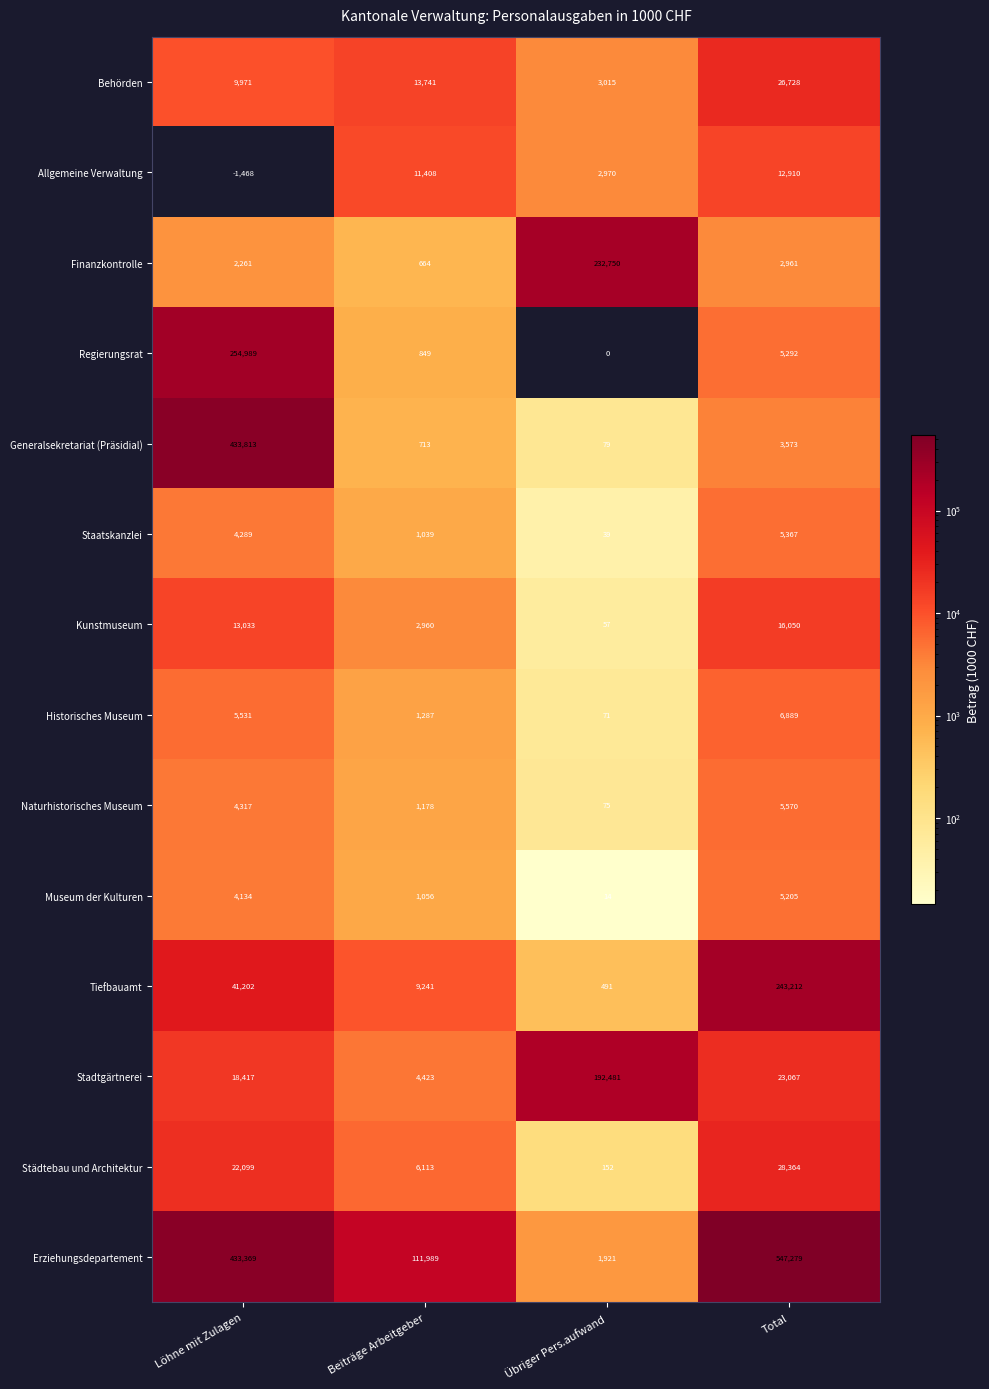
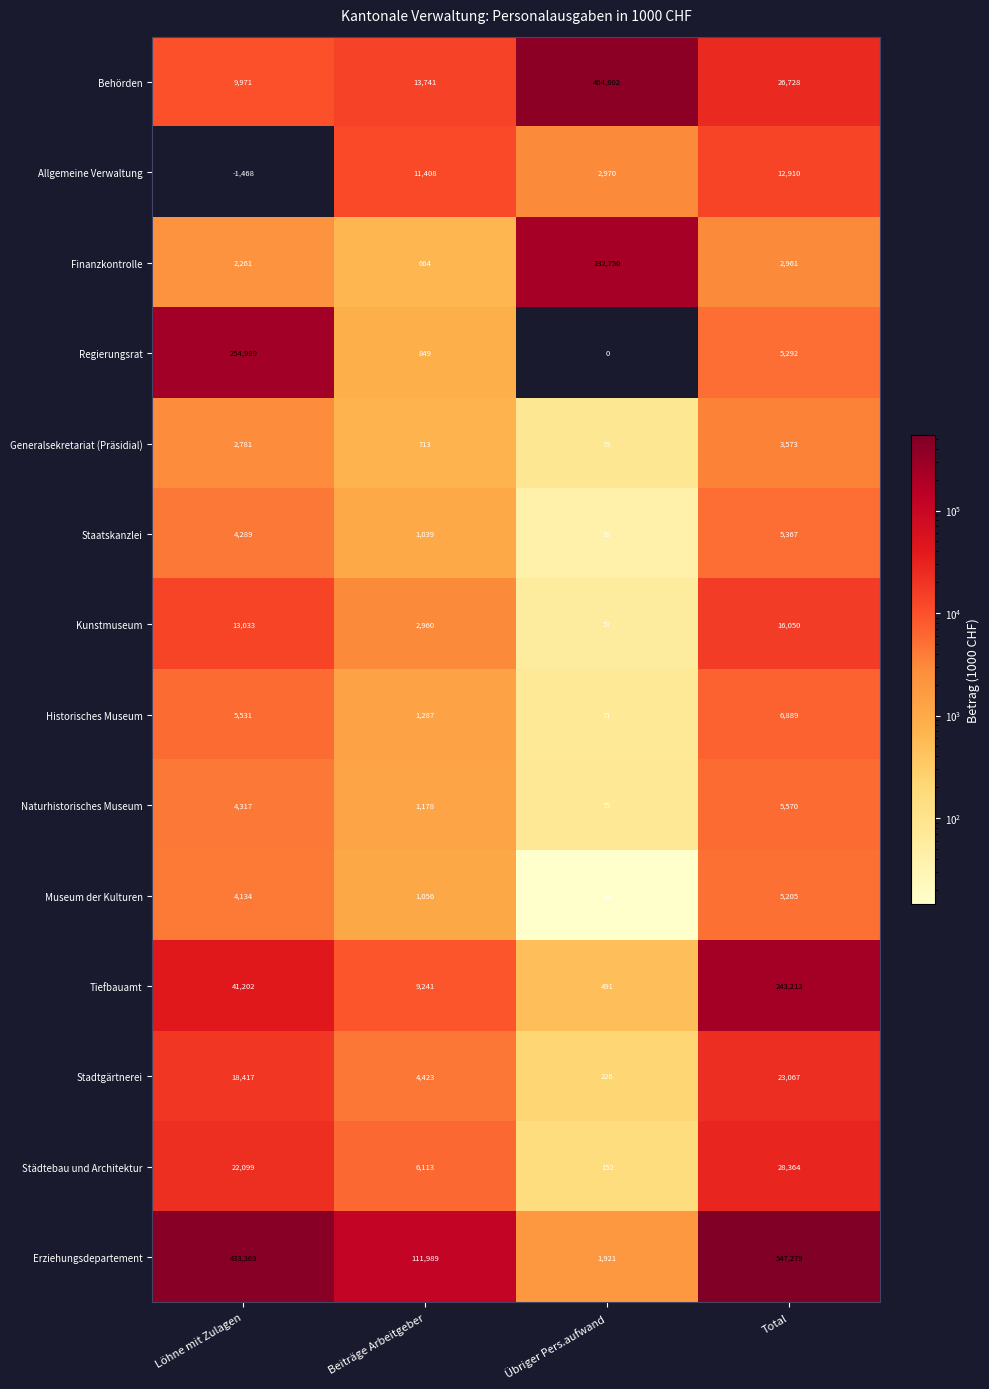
Behörden, Übriger Pers.aufwand: 3,015 -> 404,802
Generalsekretariat (Präsidial), Löhne mit Zulagen: 433,813 -> 2,781
Stadtgärtnerei, Übriger Pers.aufwand: 192,481 -> 226
